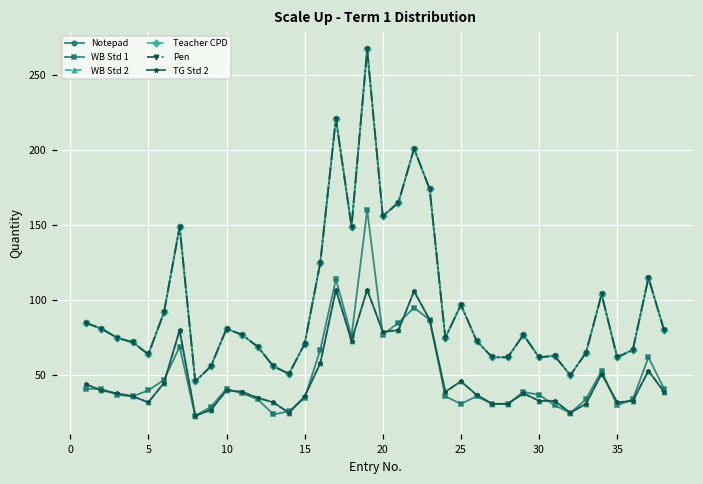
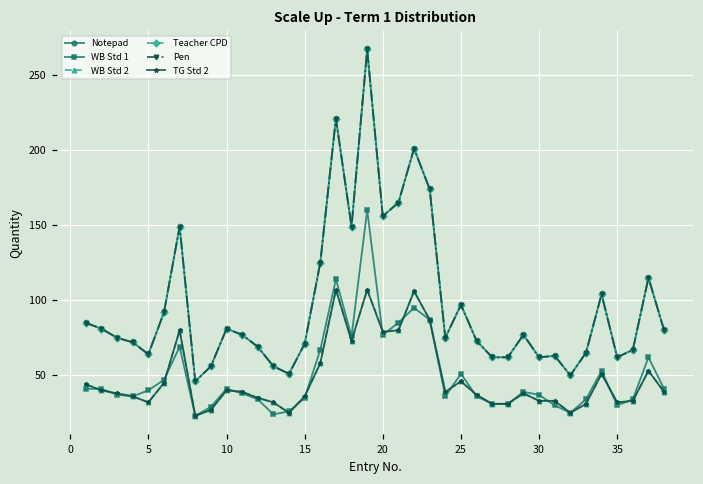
WB Std 1, 25: 31 -> 51
